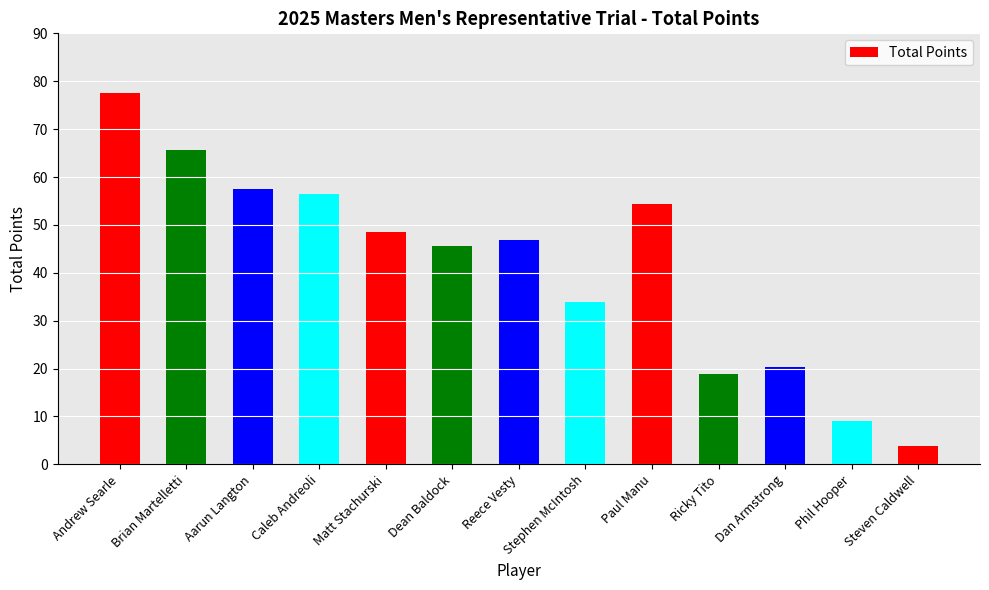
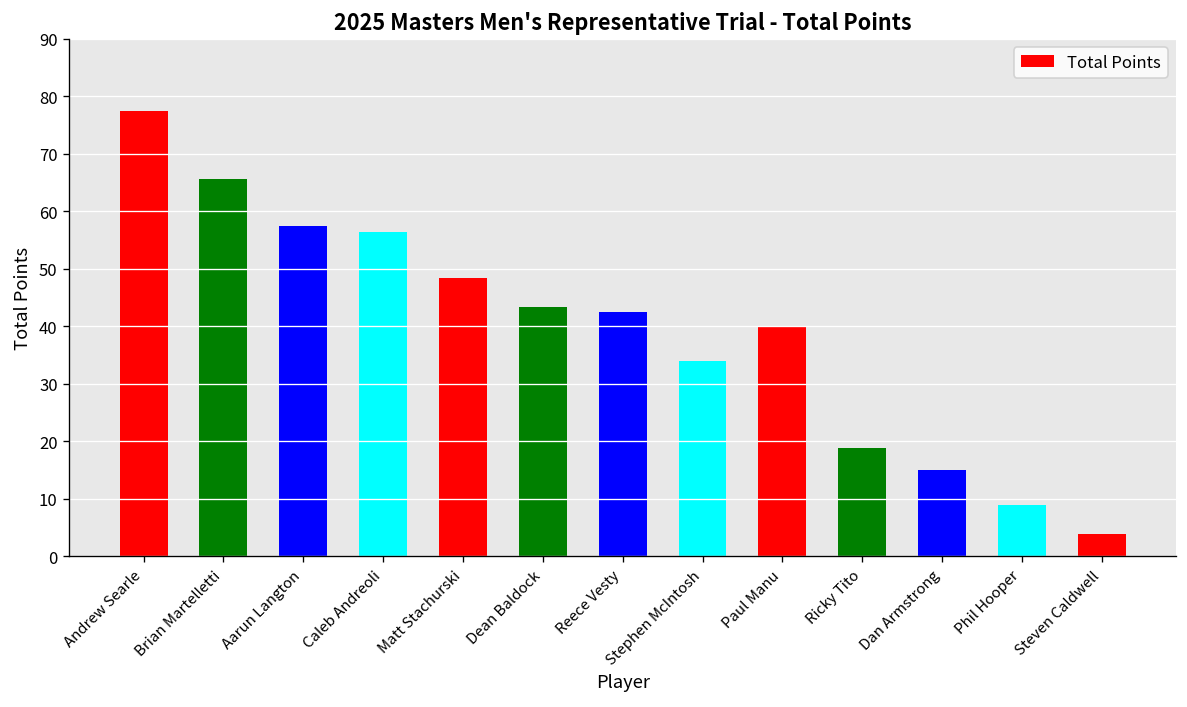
Dean Baldock: 46 -> 43
Reece Vesty: 47 -> 43
Paul Manu: 54 -> 40
Dan Armstrong: 20 -> 15
